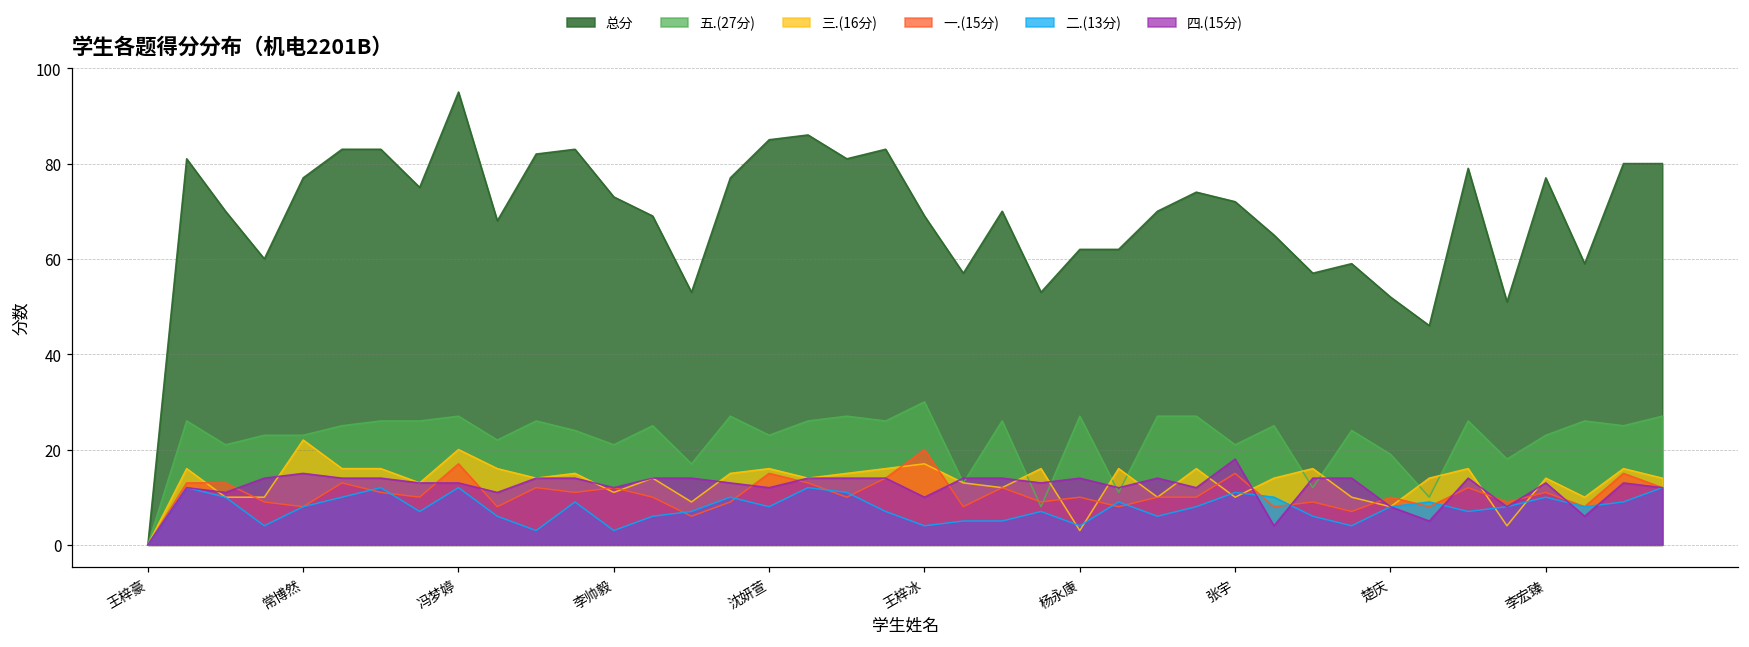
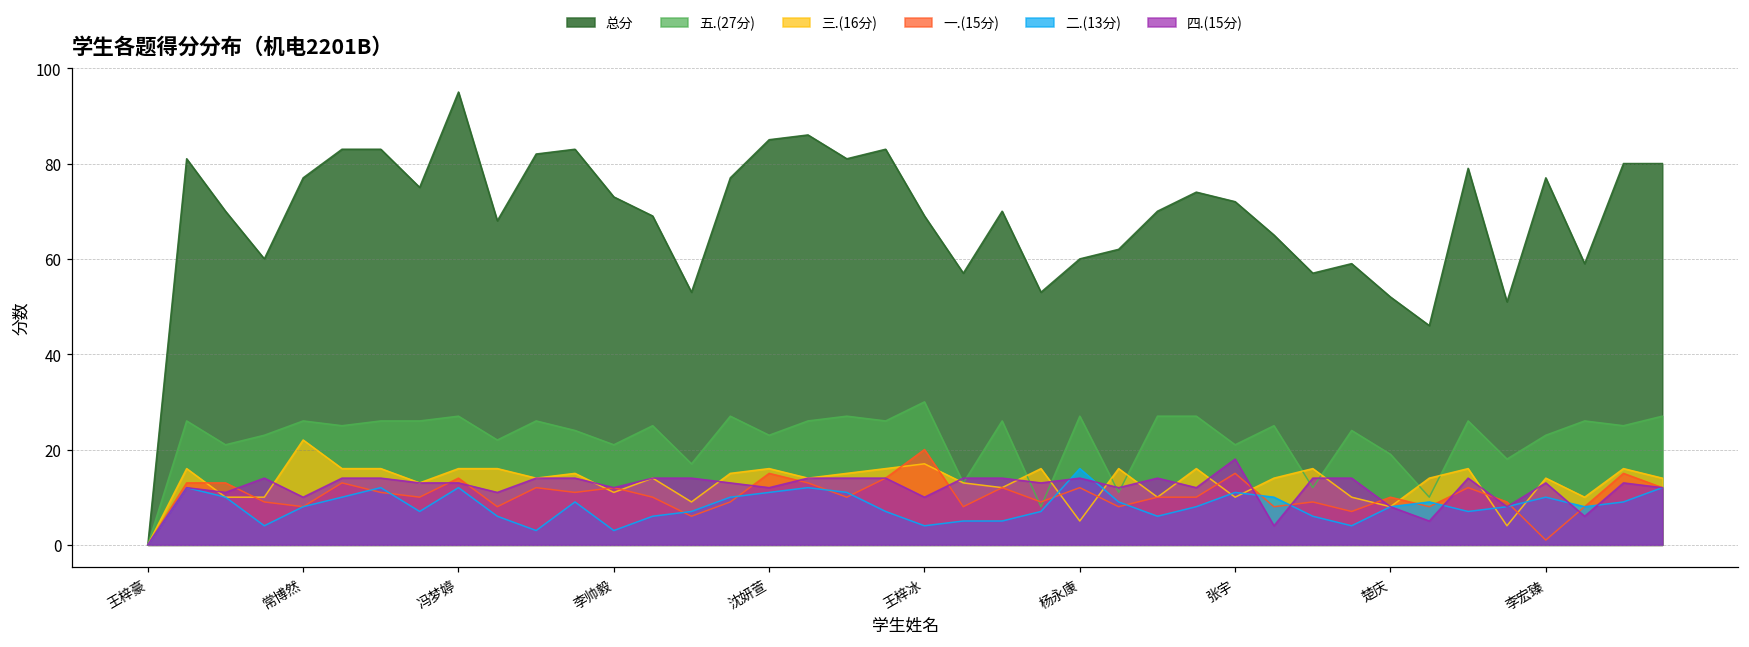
五.(27分), 常博然: 23 -> 26
四.(15分), 常博然: 15 -> 10
三.(16分), 冯梦婷: 20 -> 16
一.(15分), 冯梦婷: 17 -> 14
二.(13分), 沈妍萱: 8 -> 11
总分, 杨永康: 62 -> 60
三.(16分), 杨永康: 3 -> 5
一.(15分), 杨永康: 10 -> 12
二.(13分), 杨永康: 4 -> 16
一.(15分), 李宏臻: 11 -> 1
